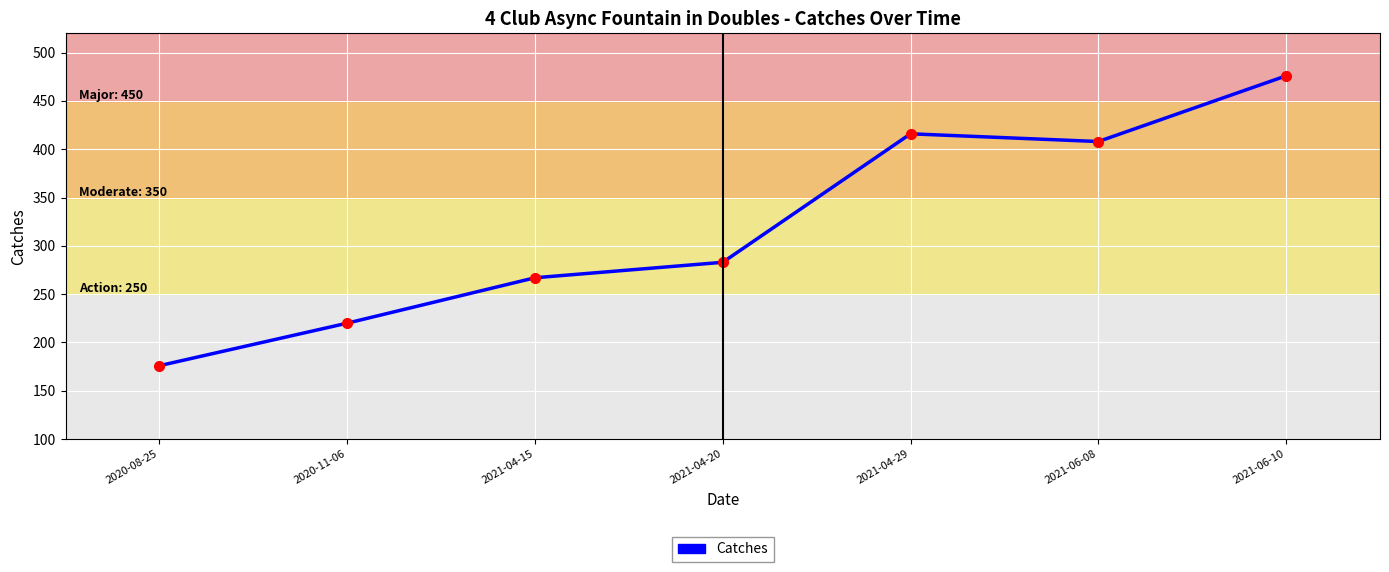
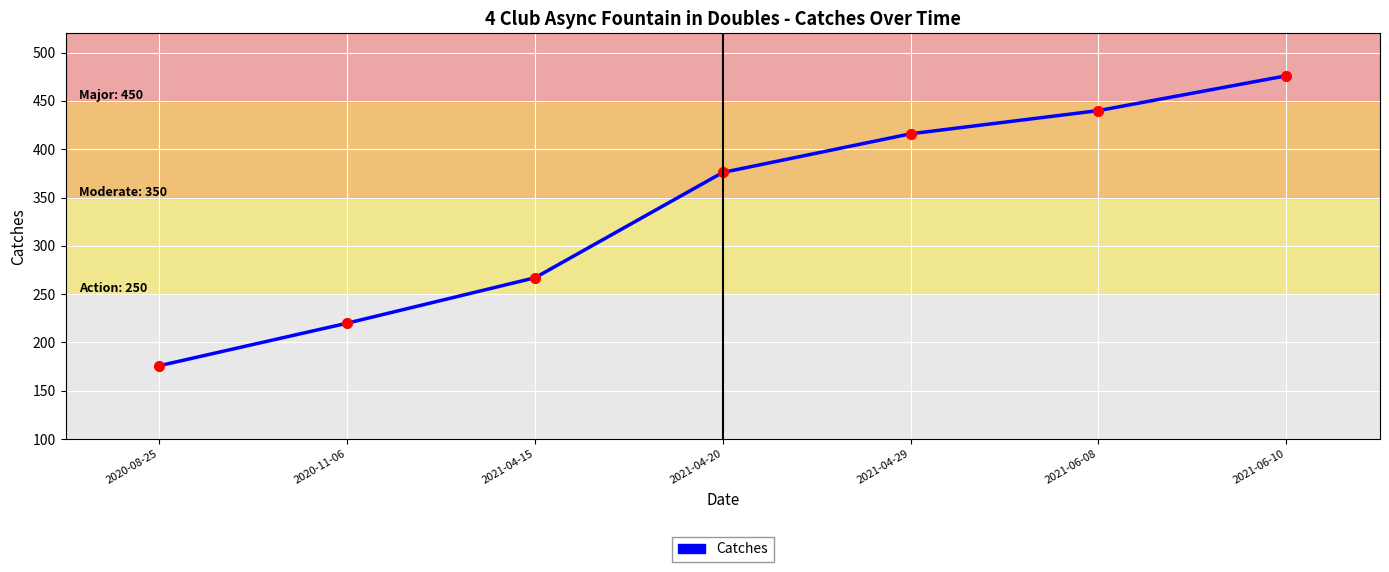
2021-04-20: 280 -> 380
2021-06-08: 410 -> 440
